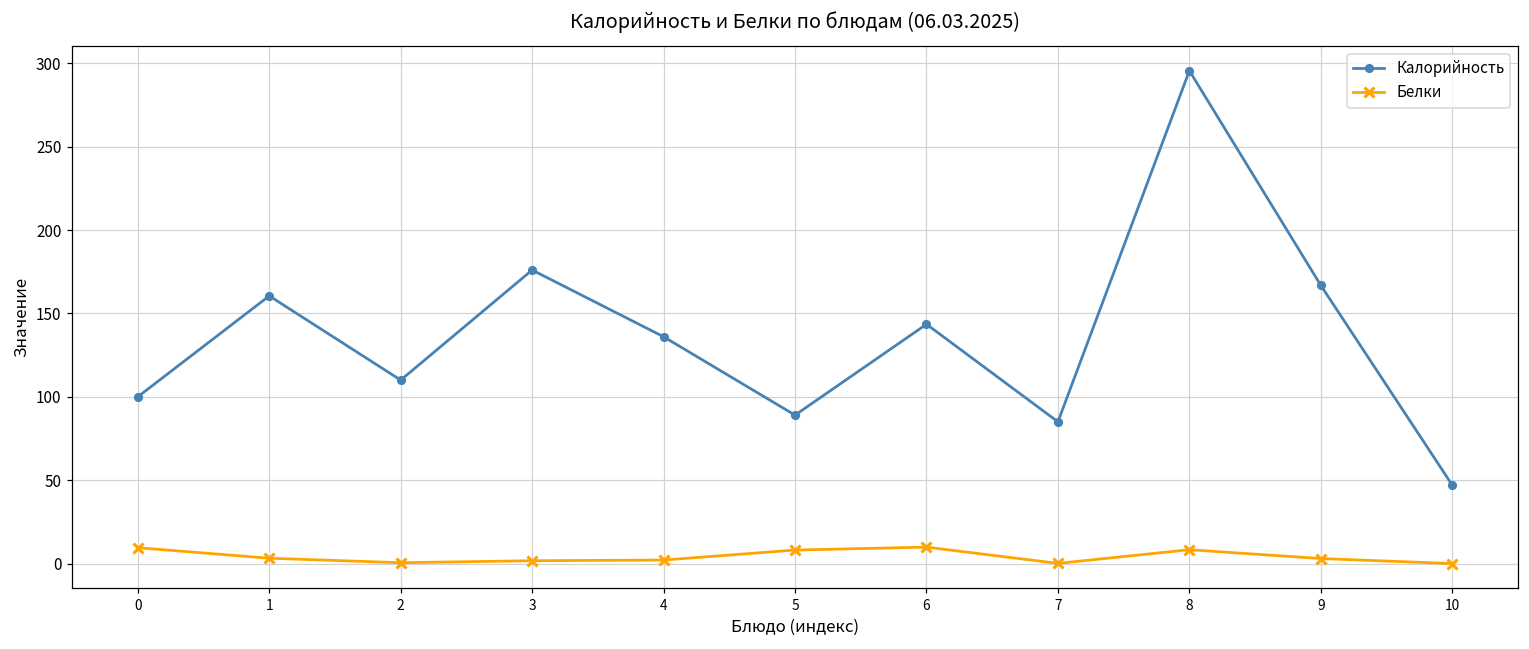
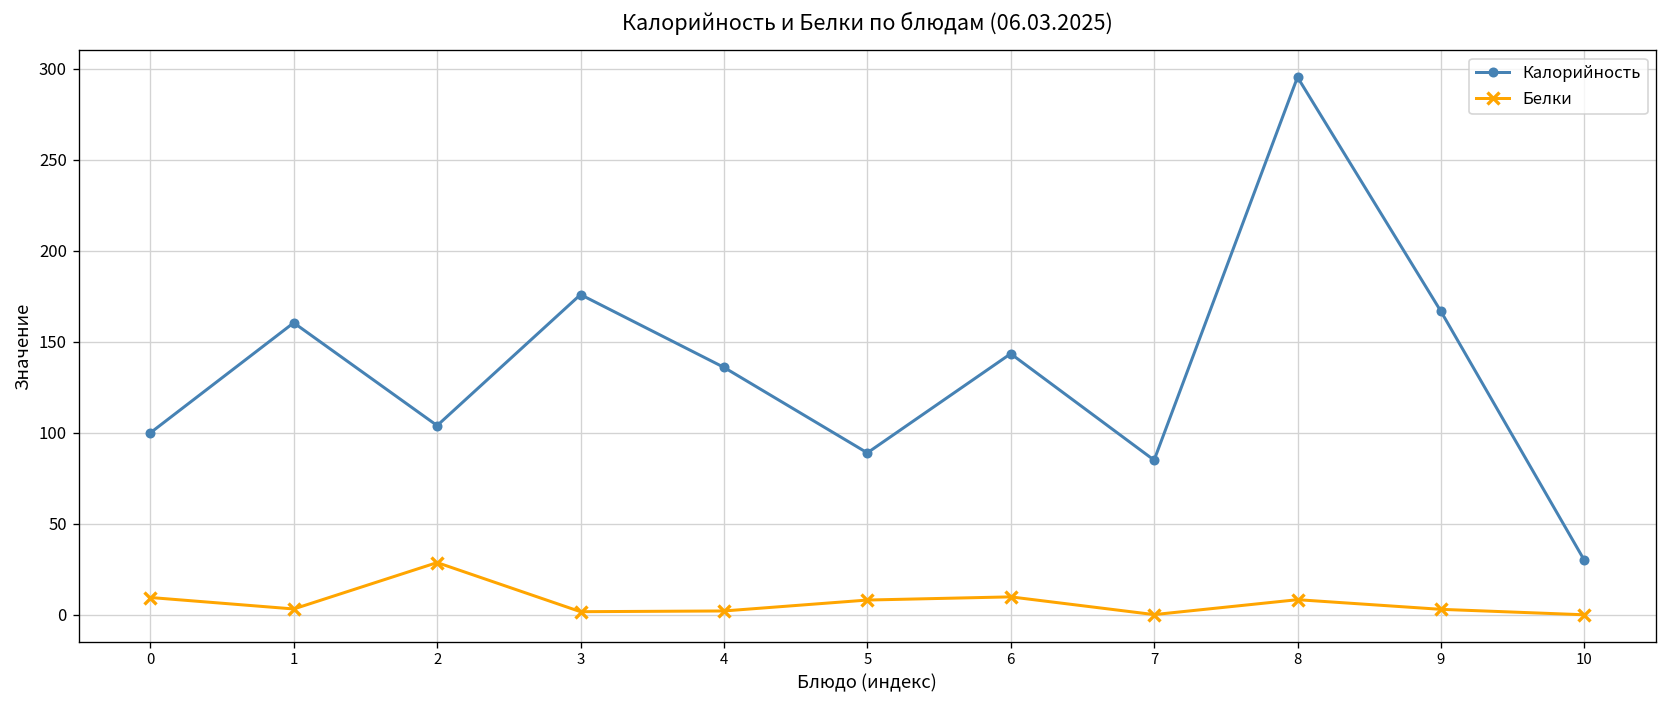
Калорийность, 2: 110 -> 104
Белки, 2: 1 -> 29
Калорийность, 10: 47 -> 30
